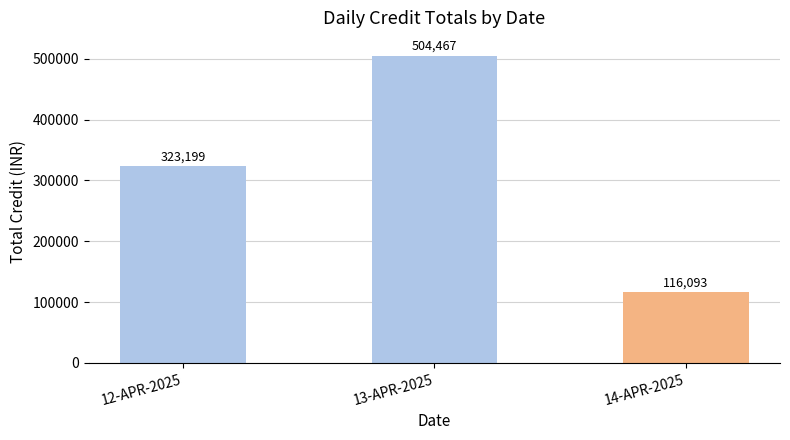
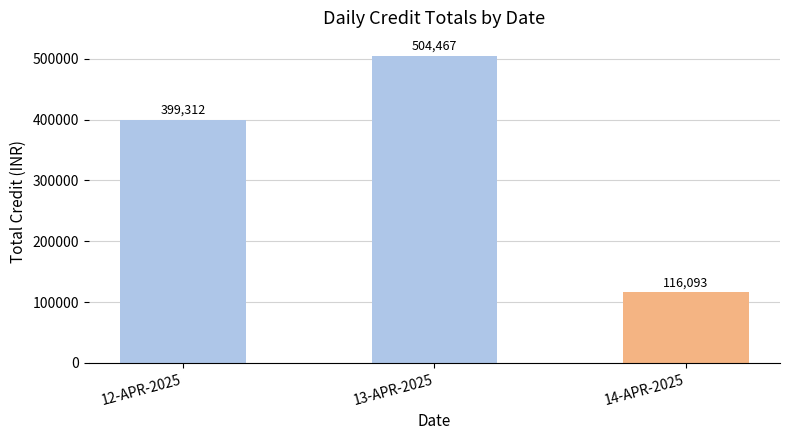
12-APR-2025: 323,199 -> 399,312
